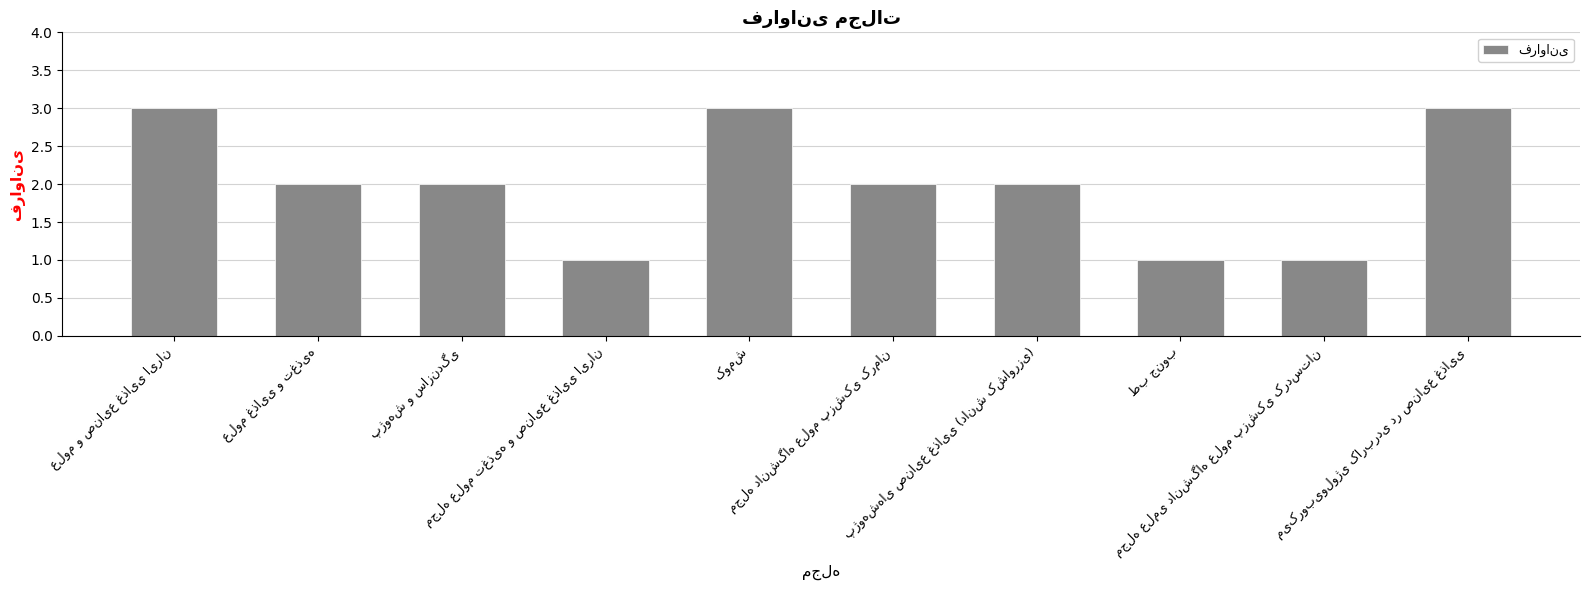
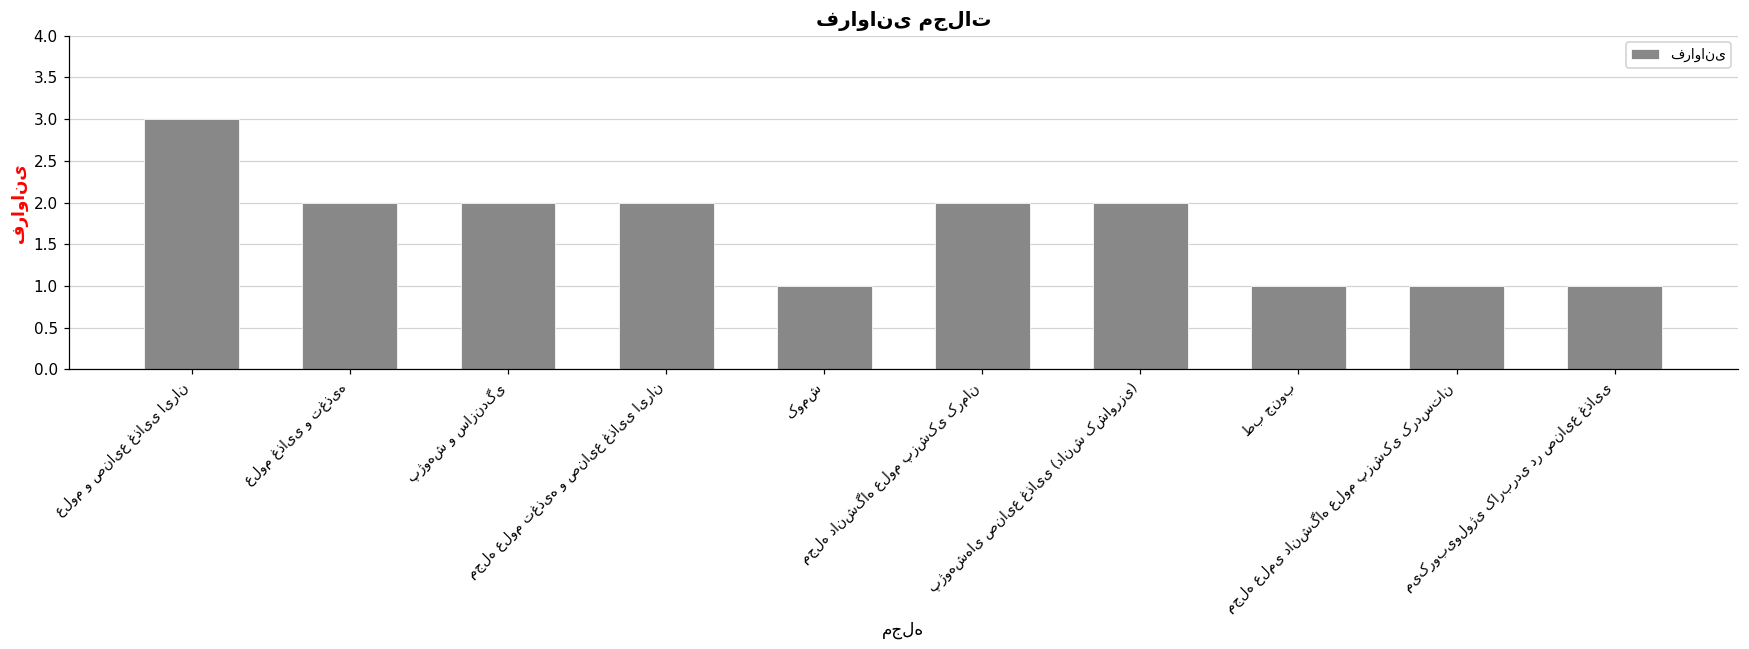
مجله علوم تغذیه و صنایع غذایی ایران: 1 -> 2
کومش: 3 -> 1
میکروبیولوژی کاربردی در صنایع غذایی: 3 -> 1
